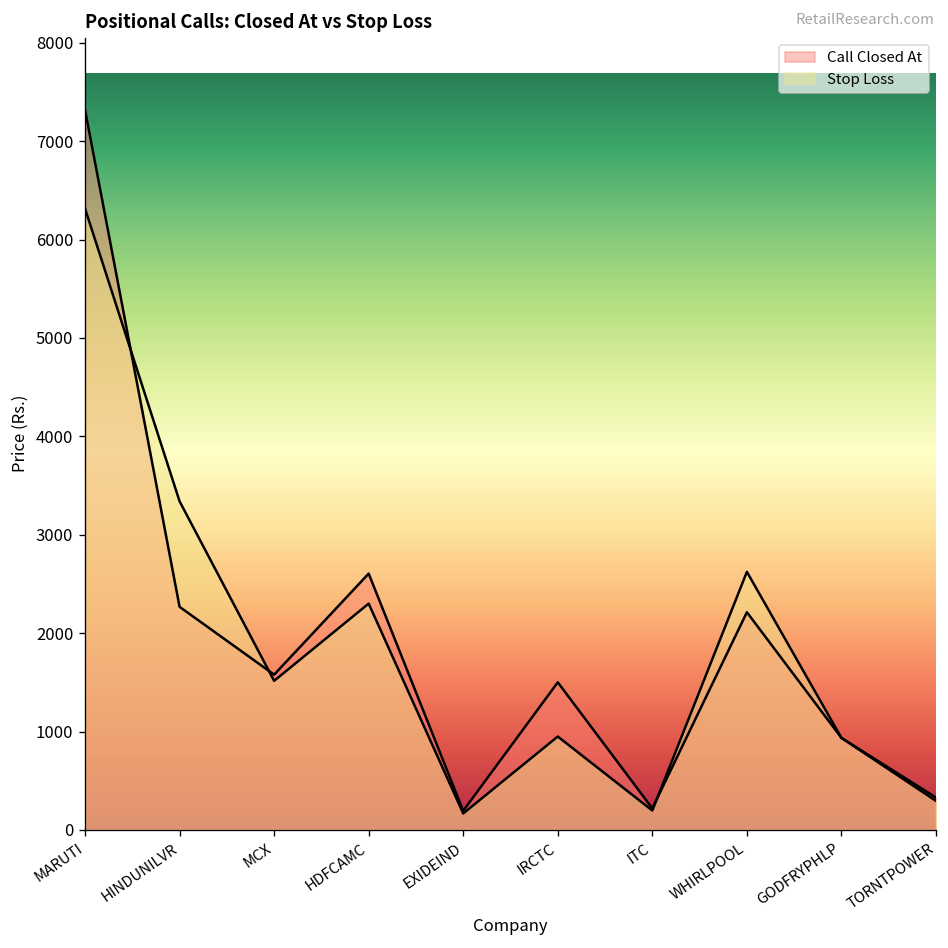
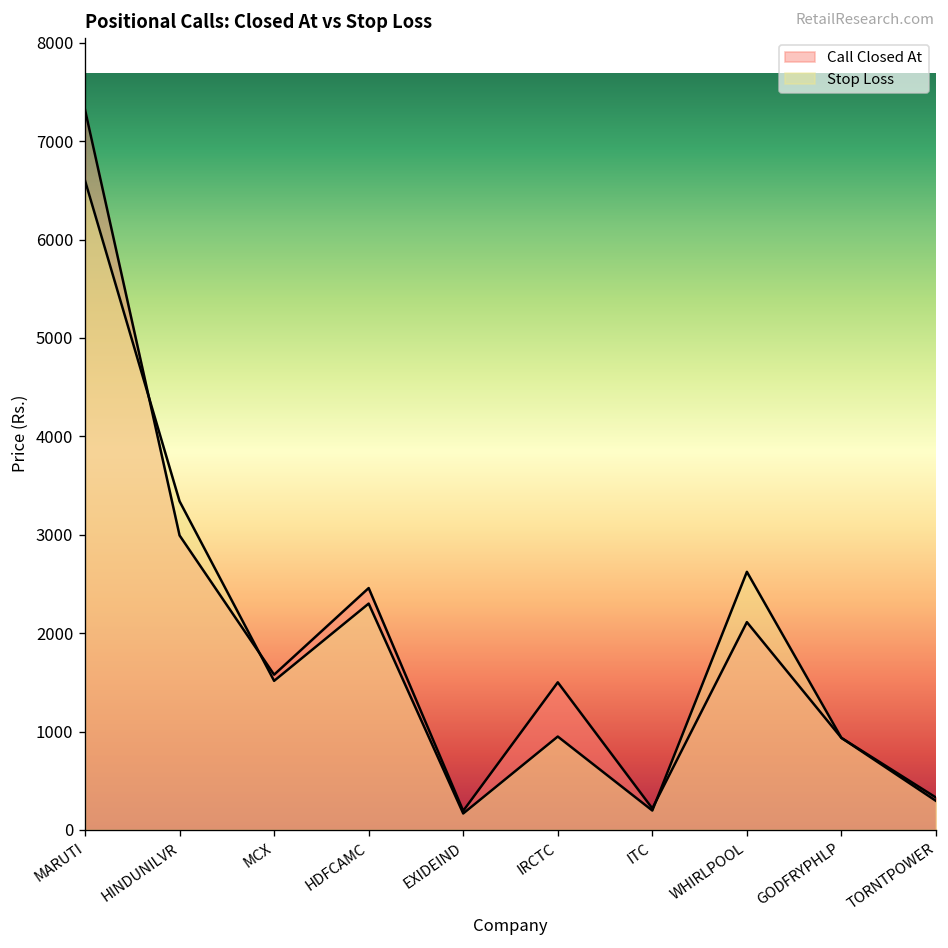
Stop Loss, MARUTI: 6300 -> 6600
Call Closed At, HINDUNILVR: 2300 -> 3000
Call Closed At, HDFCAMC: 2600 -> 2500
Call Closed At, WHIRLPOOL: 2200 -> 2100
